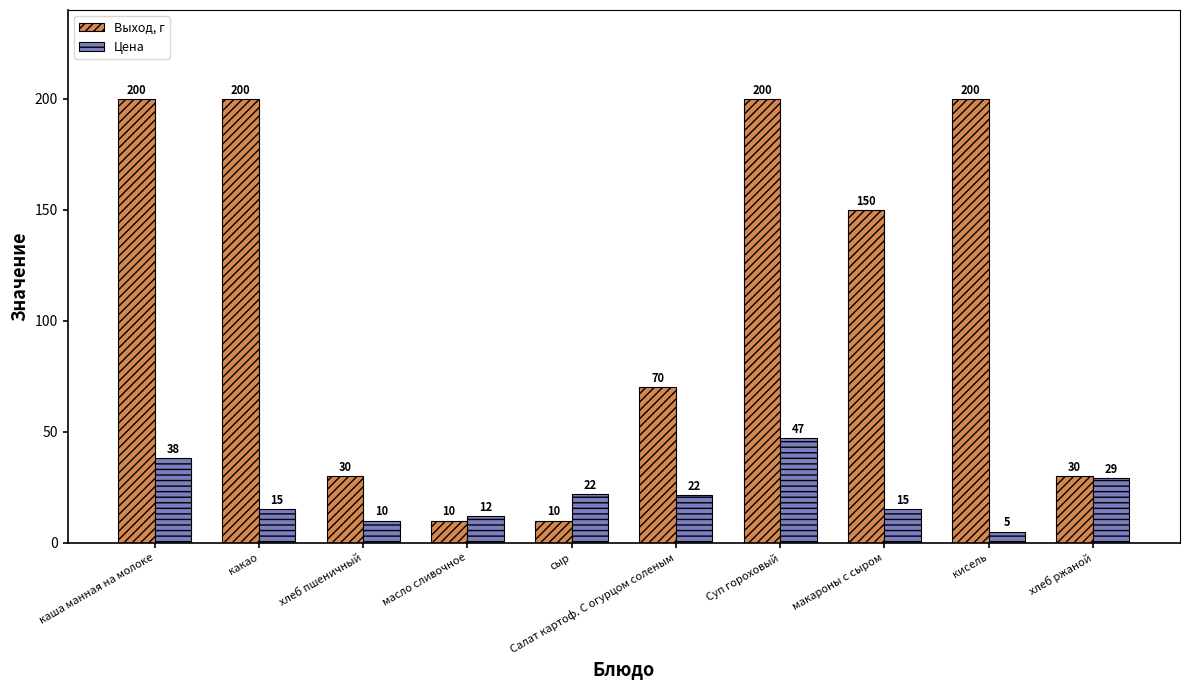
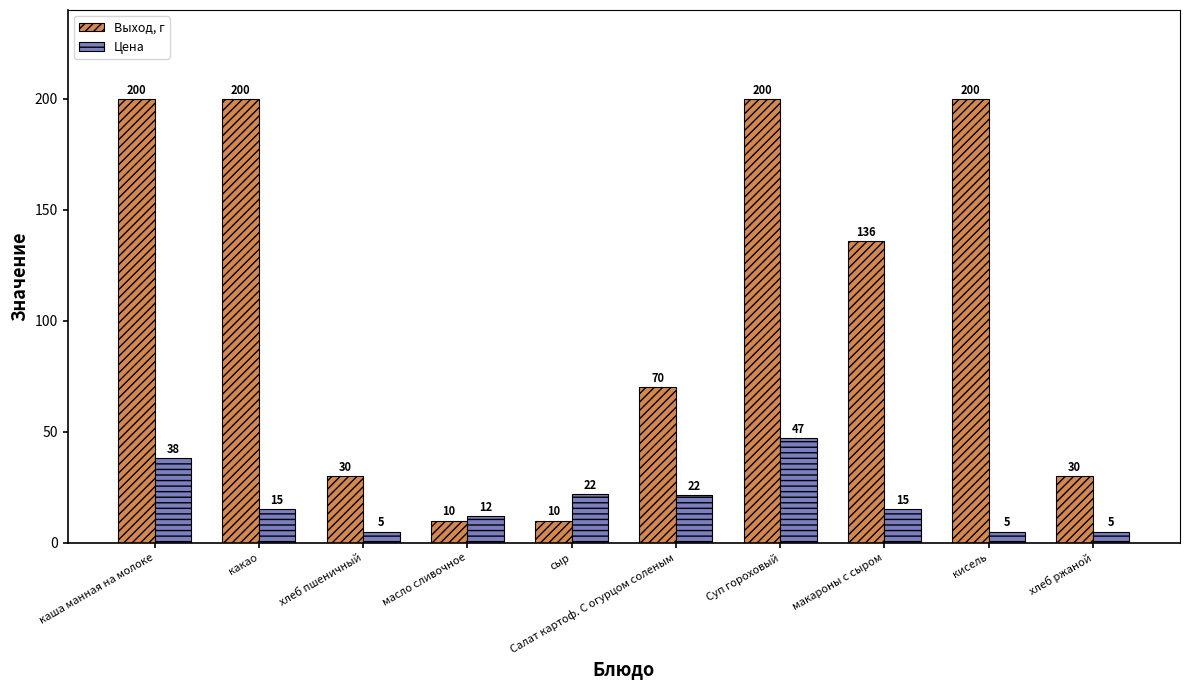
Цена, хлеб пшеничный: 10 -> 5
Выход, г, макароны с сыром: 150 -> 136
Цена, хлеб ржаной: 29 -> 5
